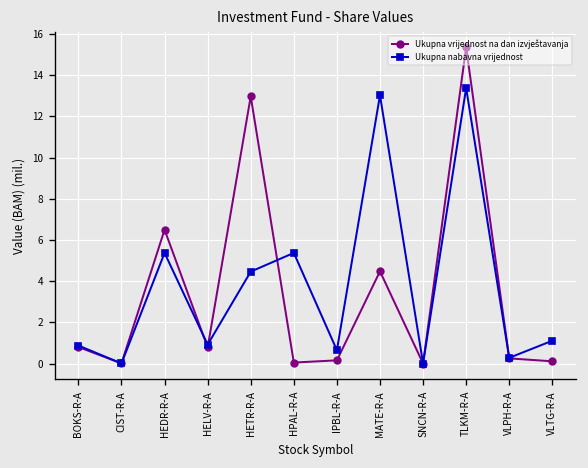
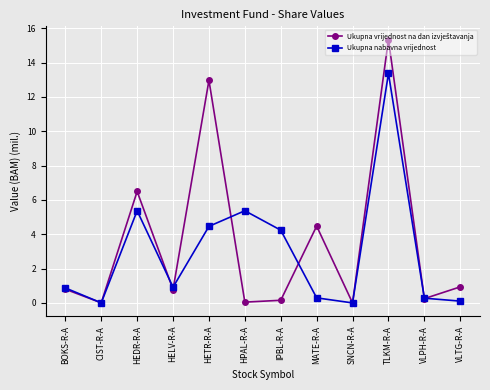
Ukupna nabavna vrijednost, IPBL-R-A: 0.6 -> 4.2
Ukupna nabavna vrijednost, MATE-R-A: 13.0 -> 0.3
Ukupna vrijednost na dan izvještavanja, VLTG-R-A: 0.1 -> 0.9
Ukupna nabavna vrijednost, VLTG-R-A: 1.1 -> 0.1
